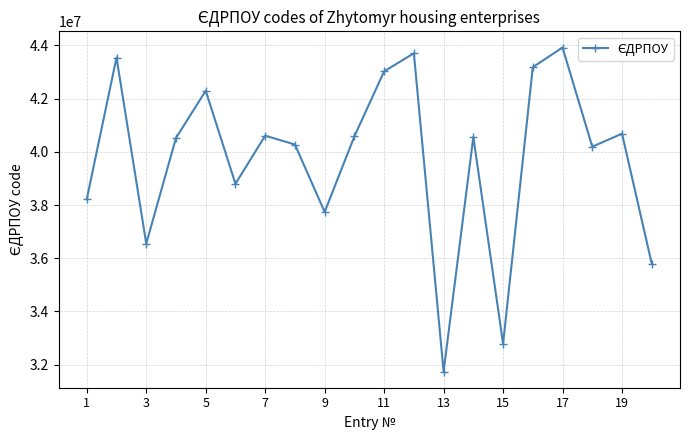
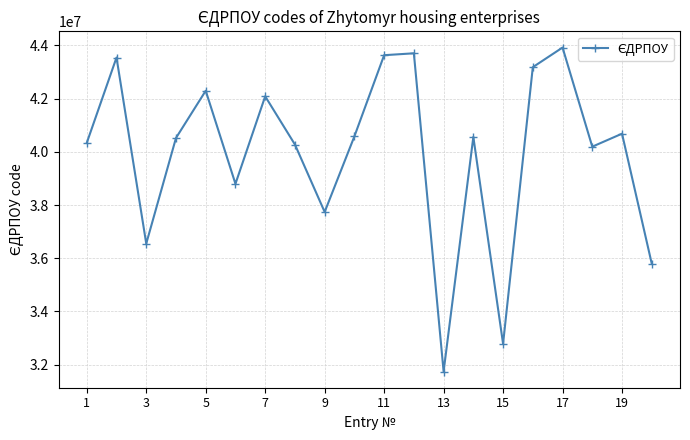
1: 38200000 -> 40300000
7: 40600000 -> 42100000
11: 43000000 -> 43600000
